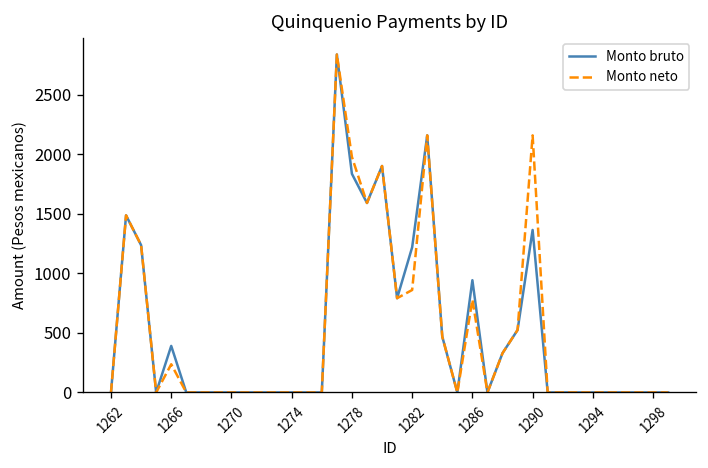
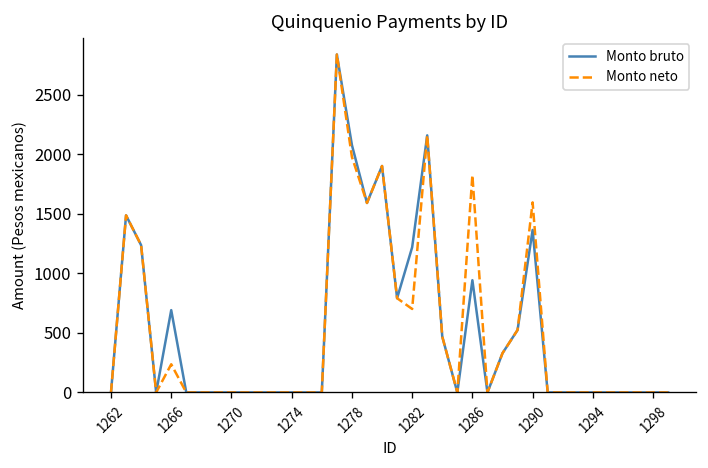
Monto bruto, 1266: 400 -> 700
Monto bruto, 1278: 1800 -> 2100
Monto neto, 1282: 900 -> 700
Monto neto, 1286: 800 -> 1800
Monto neto, 1290: 2200 -> 1600
